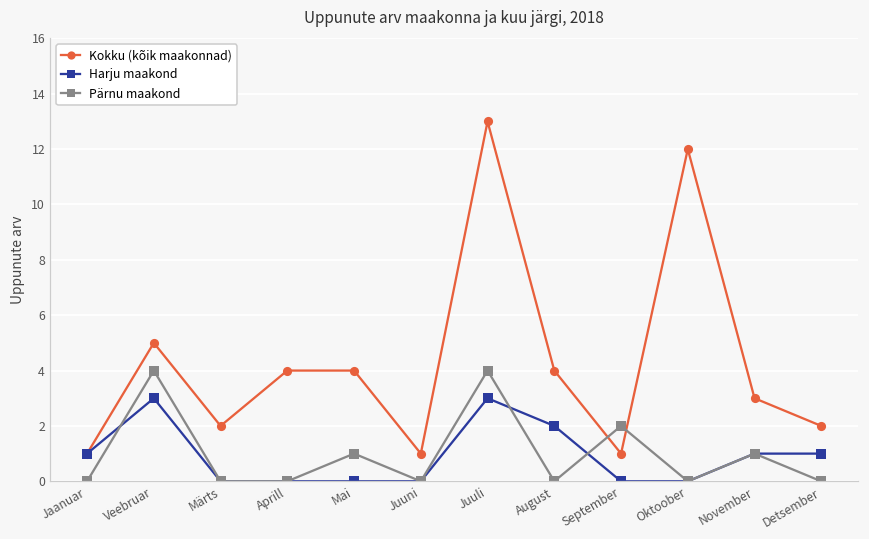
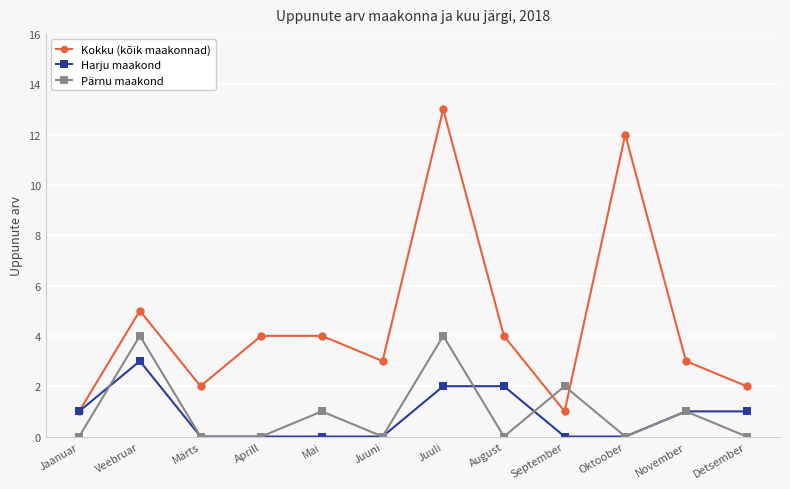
Kokku (kõik maakonnad), Juuni: 1 -> 3
Harju maakond, Juuli: 3 -> 2
